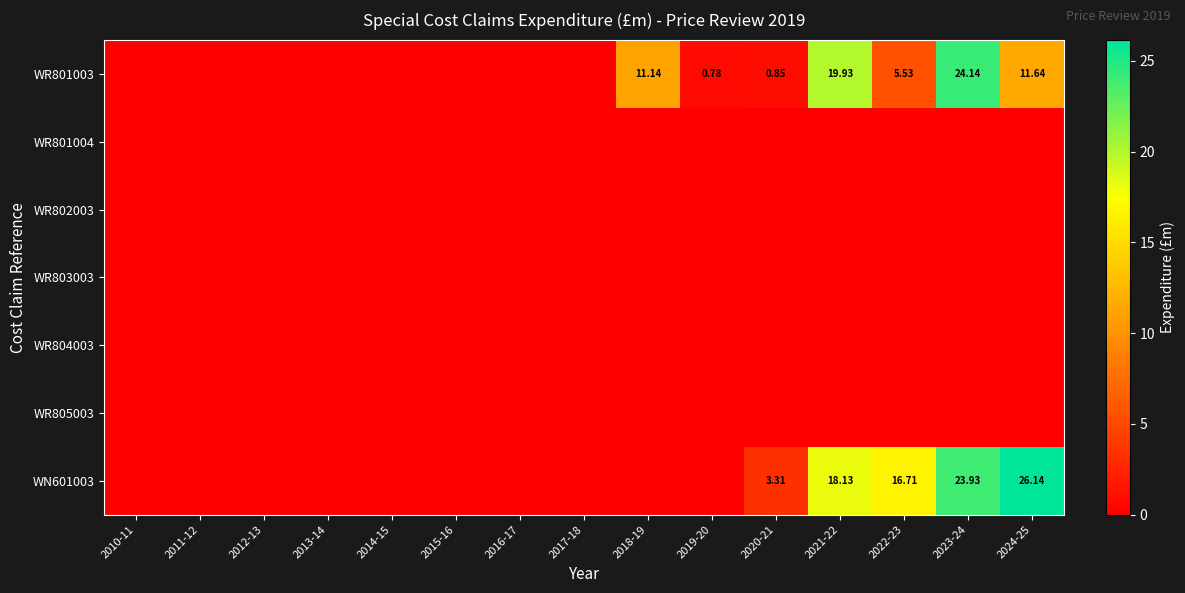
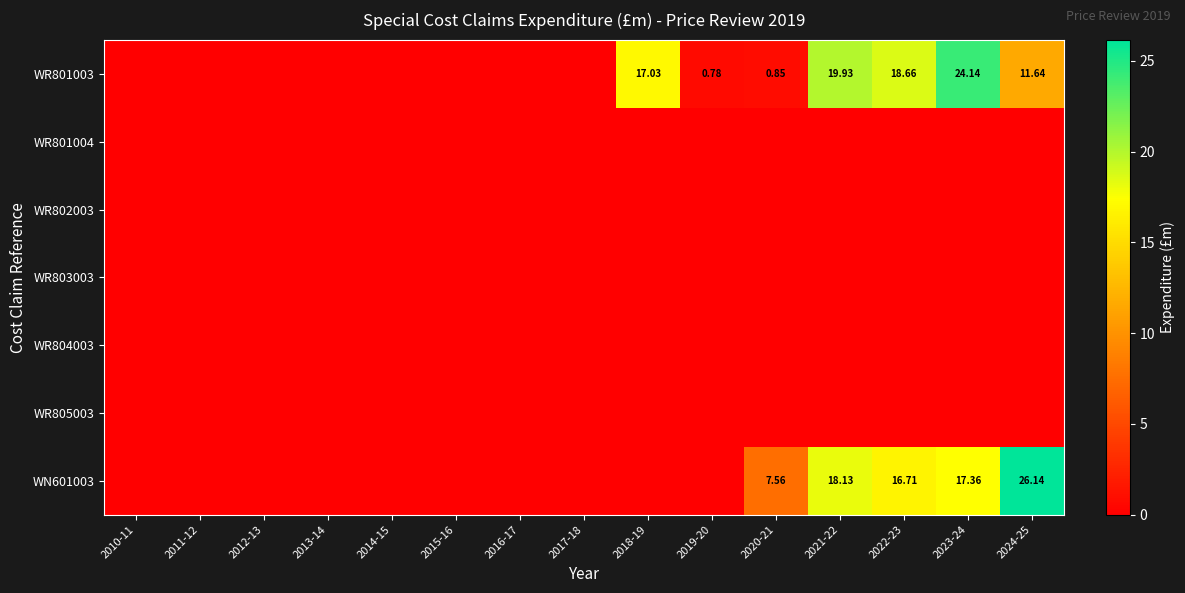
WR801003, 2018-19: 11.14 -> 17.03
WR801003, 2022-23: 5.53 -> 18.66
WN601003, 2020-21: 3.31 -> 7.56
WN601003, 2023-24: 23.93 -> 17.36
